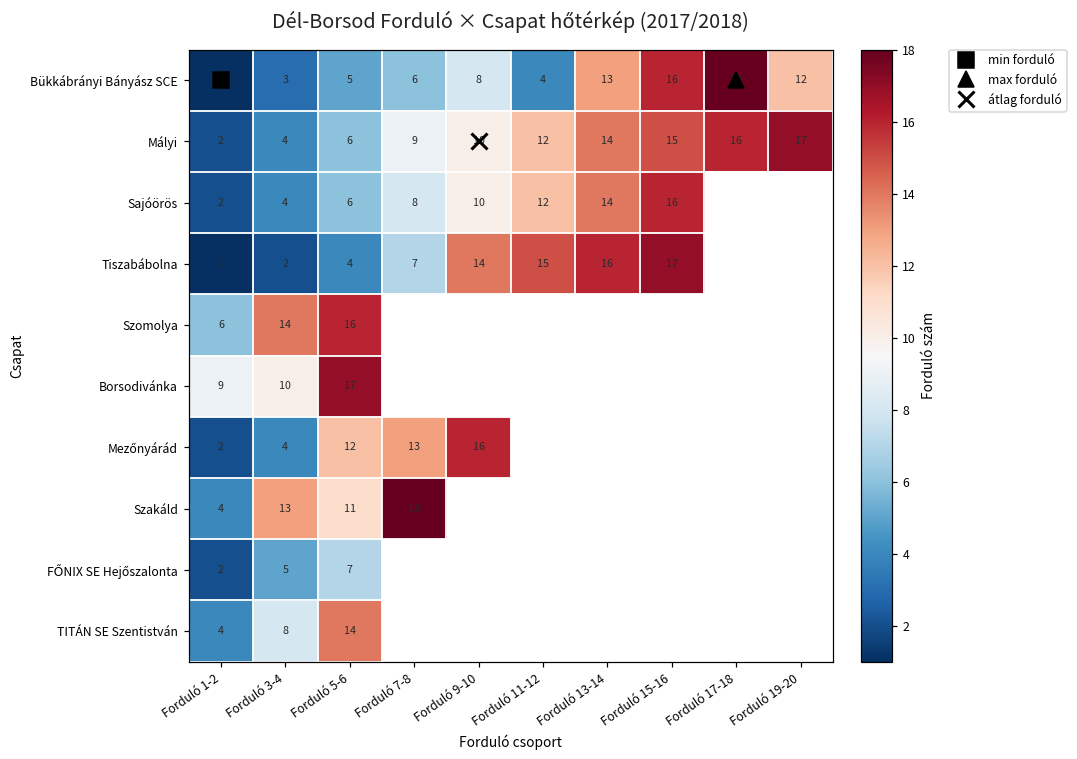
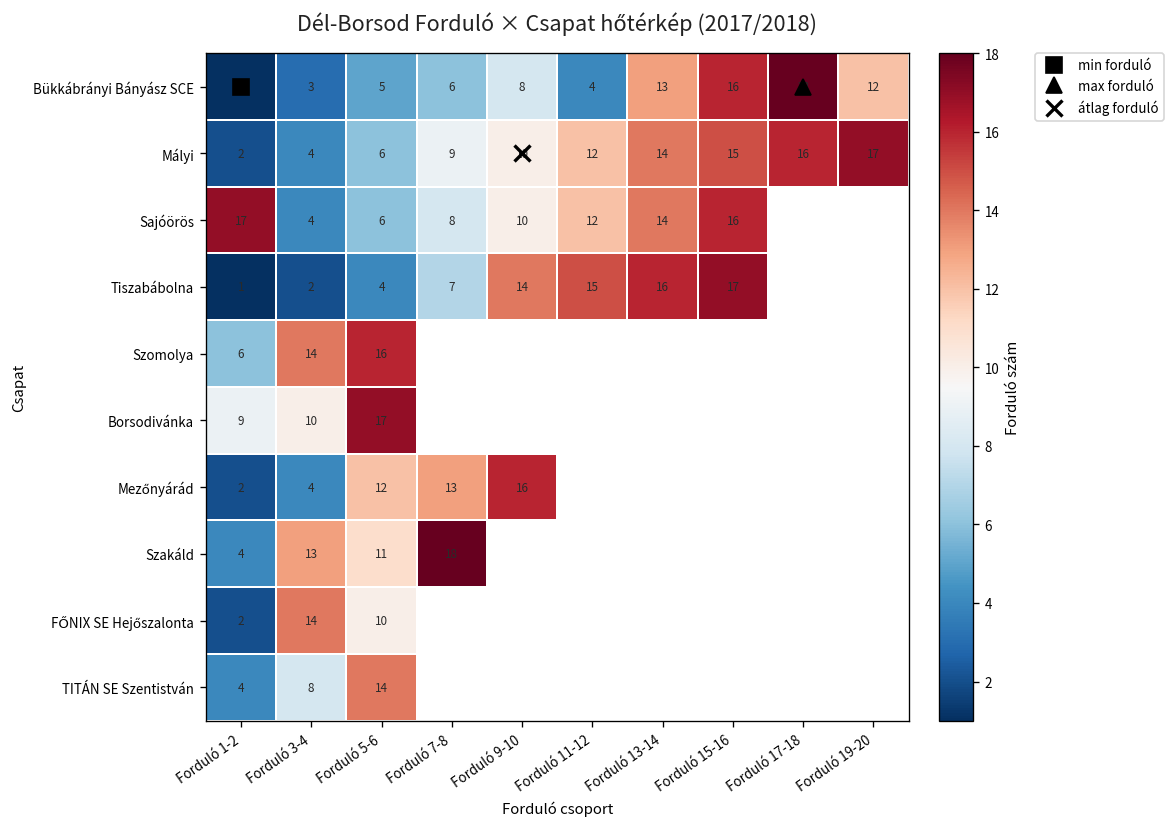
Sajóörös, Forduló 1-2: 2 -> 17
FŐNIX SE Hejőszalonta, Forduló 3-4: 5 -> 14
FŐNIX SE Hejőszalonta, Forduló 5-6: 7 -> 10
